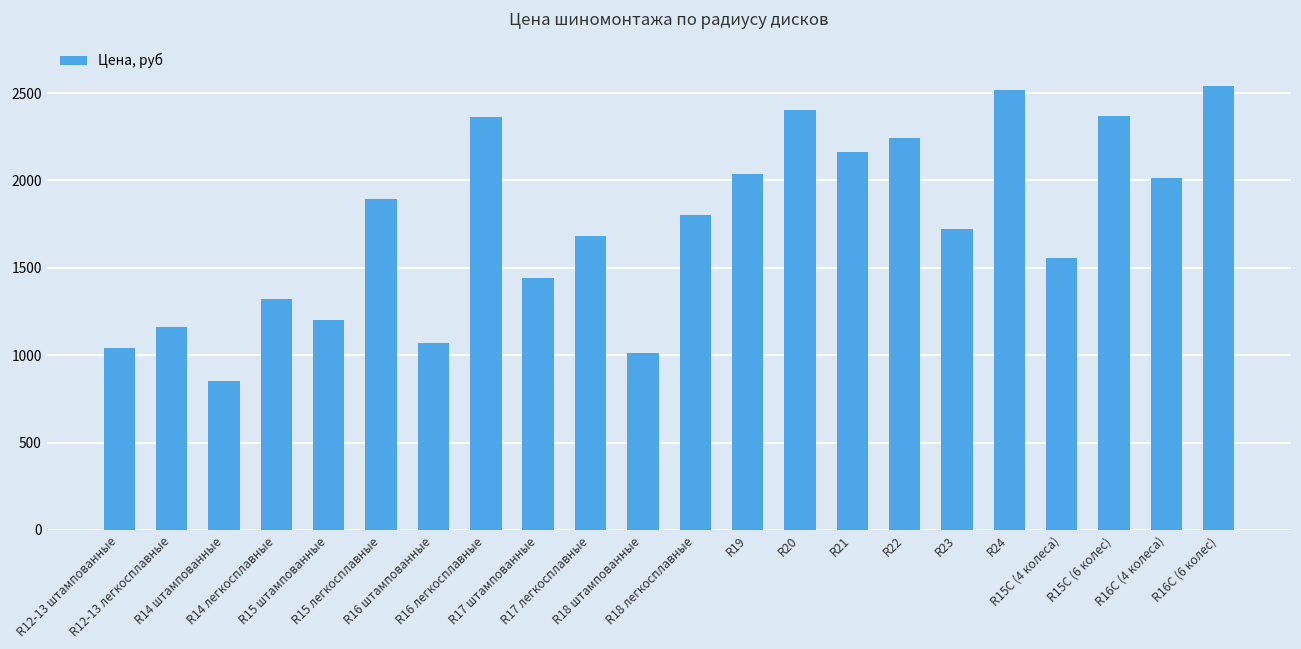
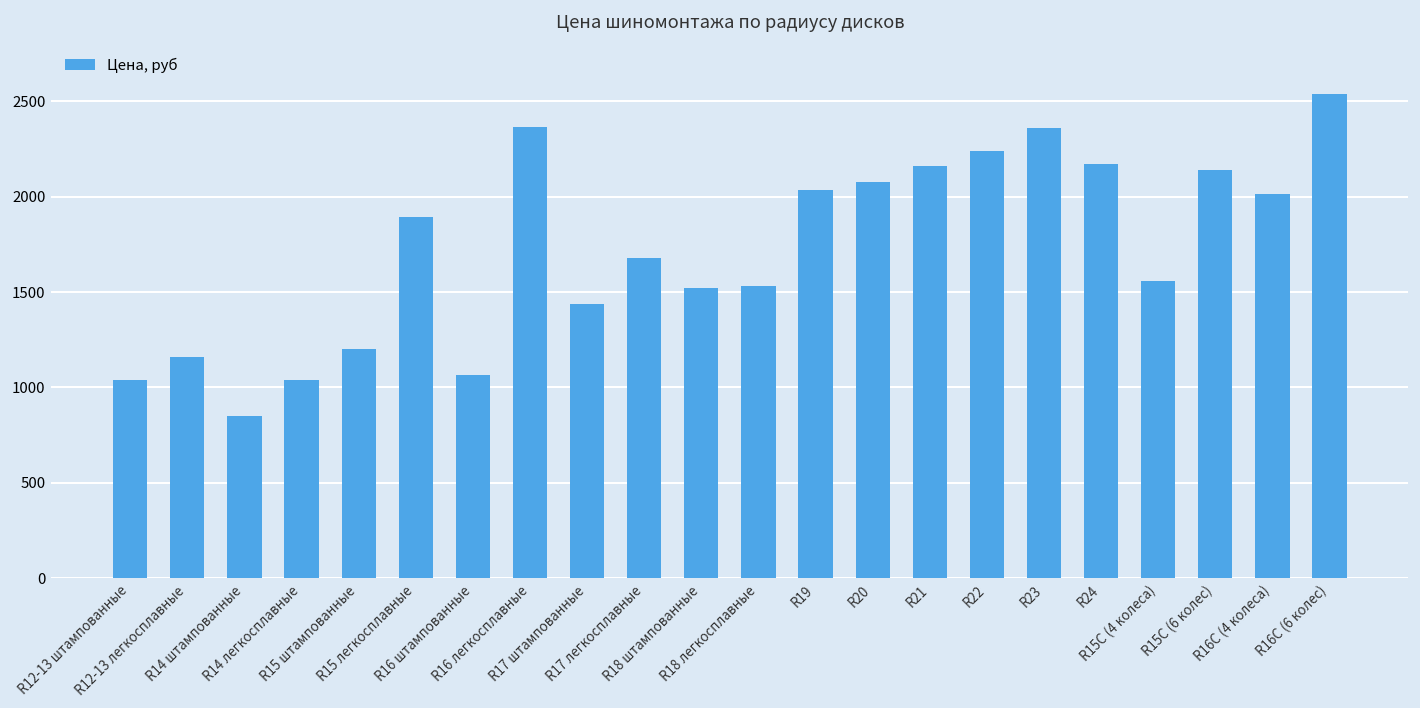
R14 легкосплавные: 1320 -> 1040
R18 штампованные: 1010 -> 1520
R18 легкосплавные: 1800 -> 1530
R20: 2400 -> 2080
R23: 1720 -> 2360
R24: 2520 -> 2170
R15С (6 колес): 2370 -> 2140
